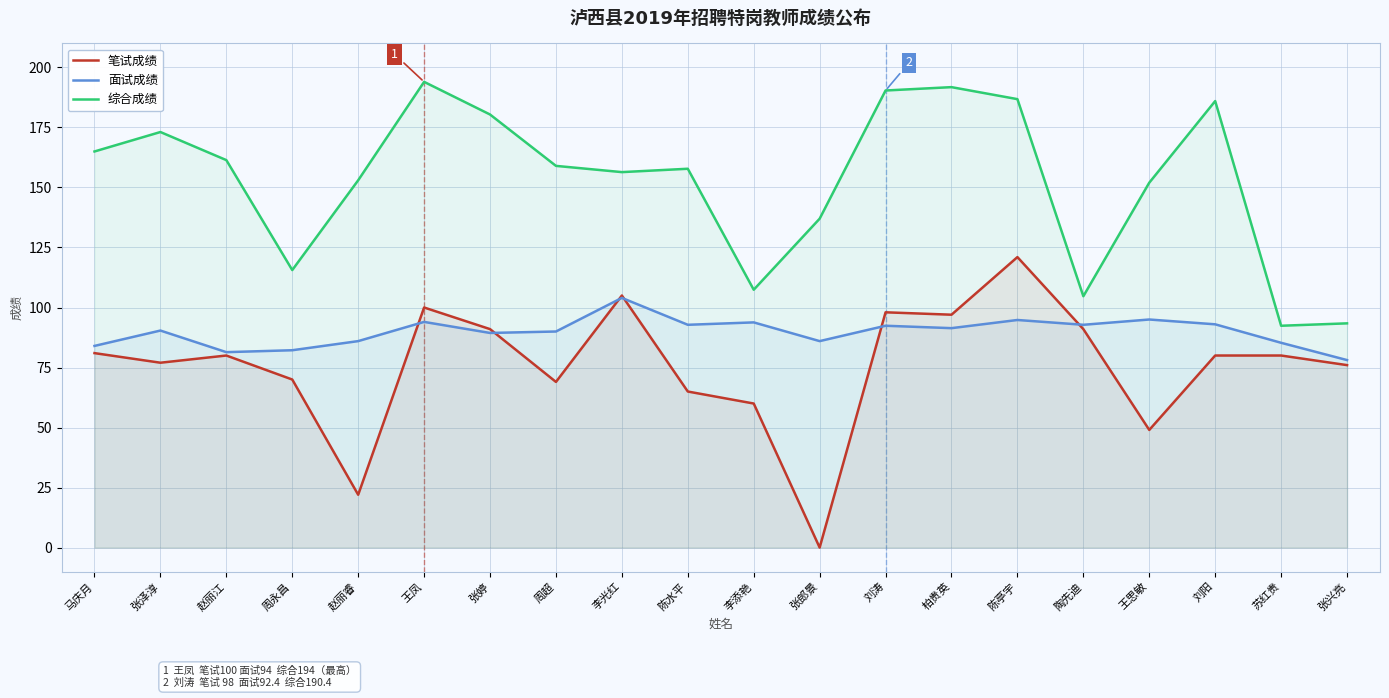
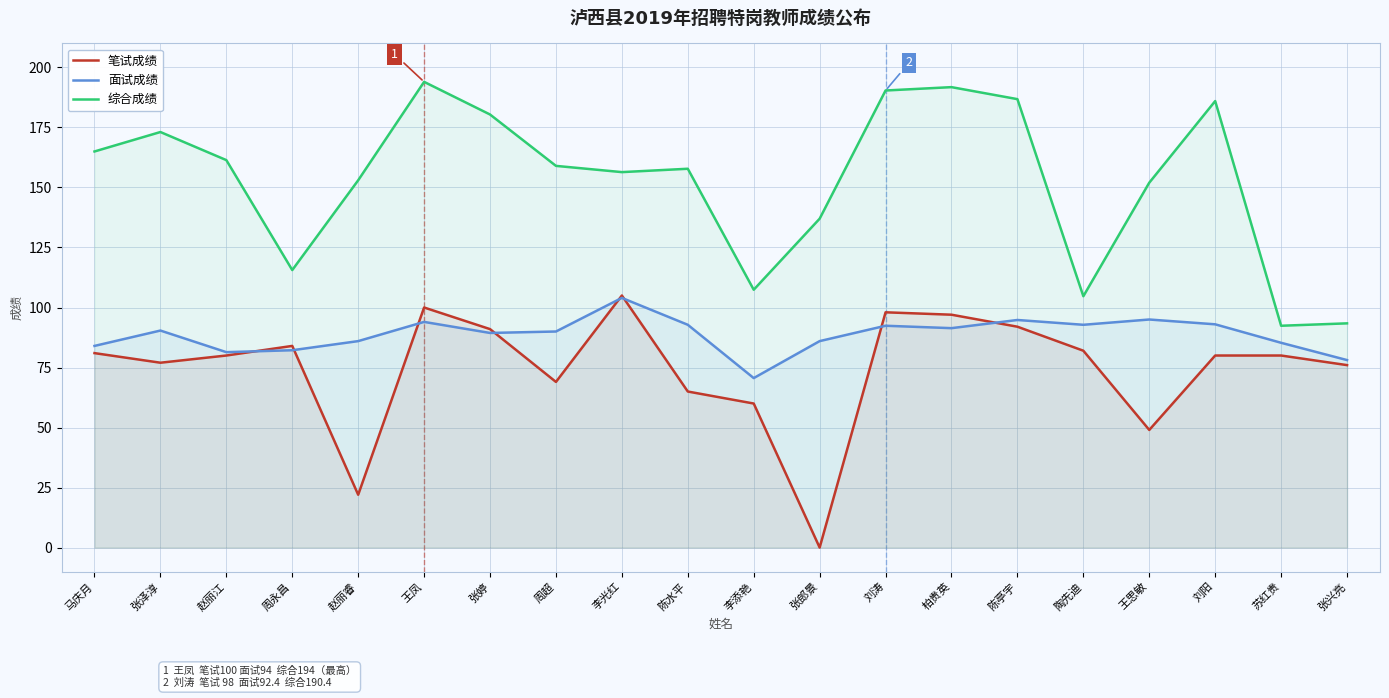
笔试成绩, 周永昌: 70 -> 84
面试成绩, 李添艳: 94 -> 71
笔试成绩, 陈亭宇: 121 -> 92
笔试成绩, 陶先迪: 91 -> 82
